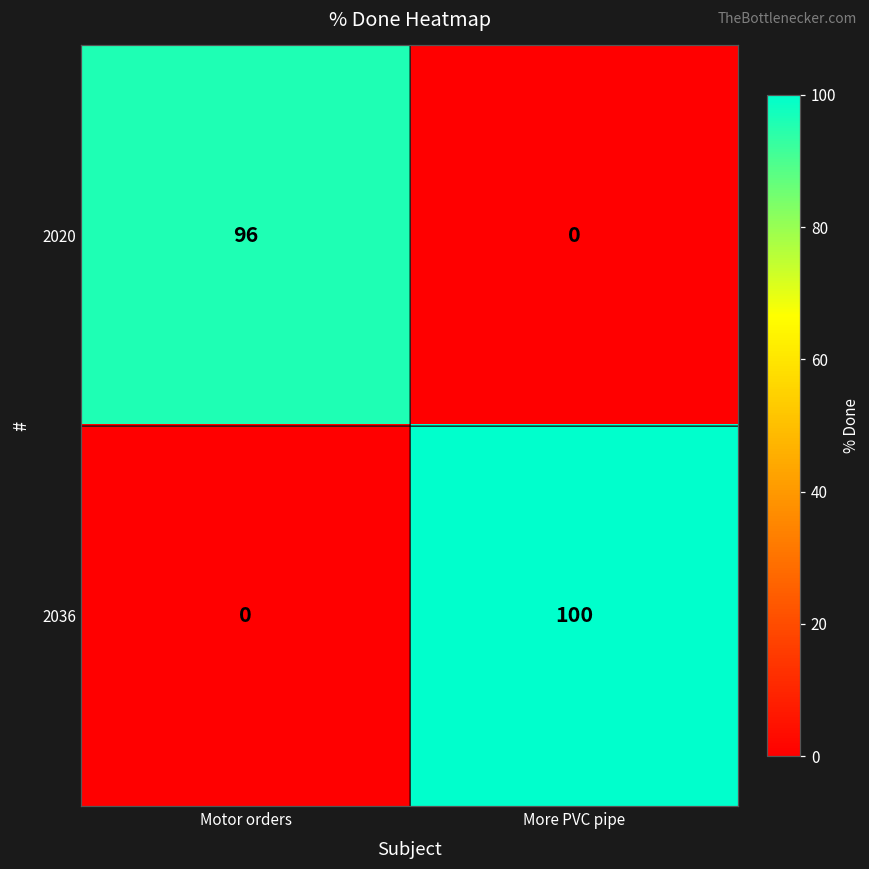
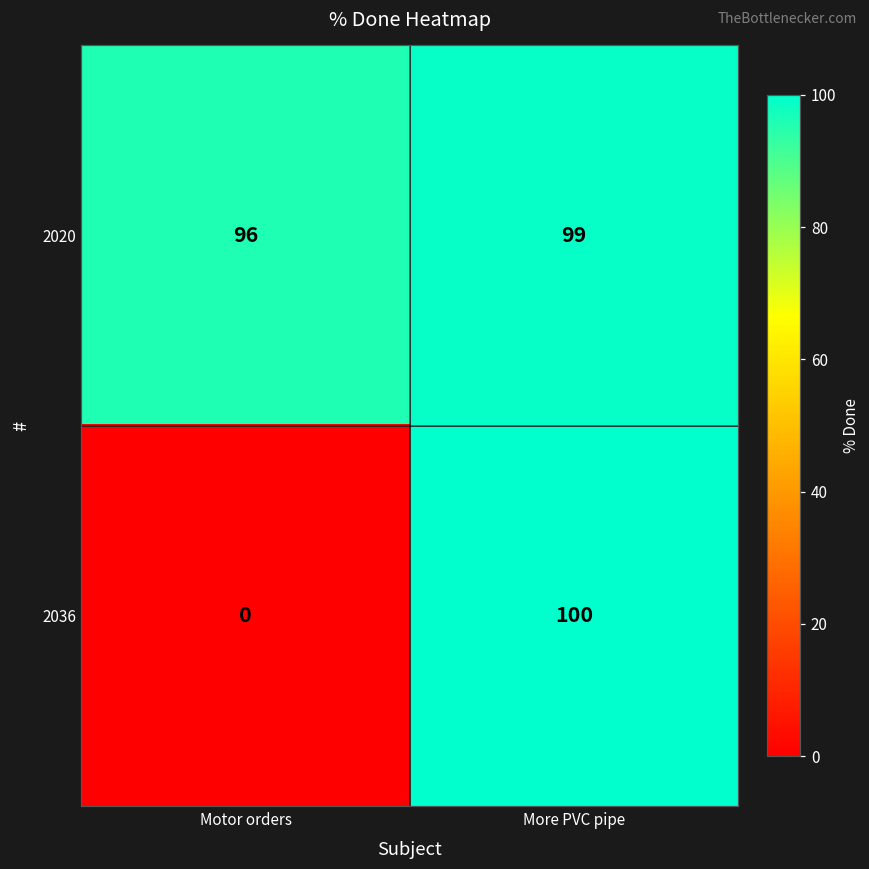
2020, More PVC pipe: 0 -> 99
